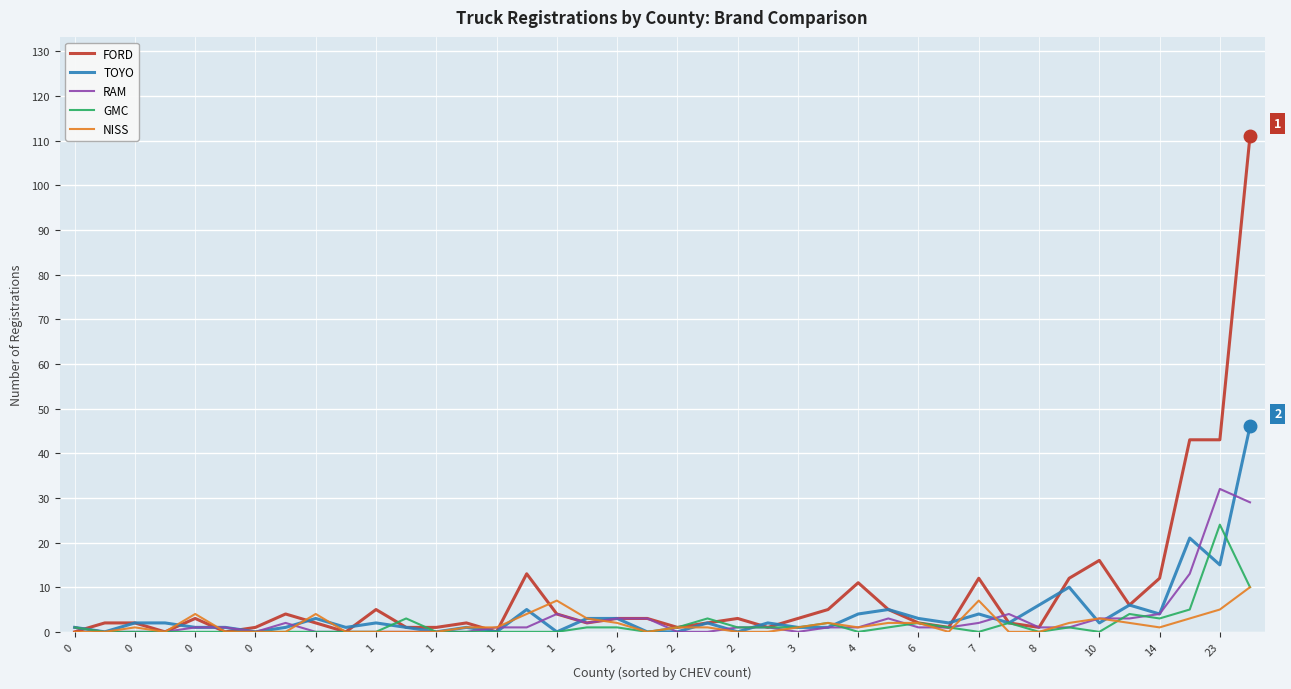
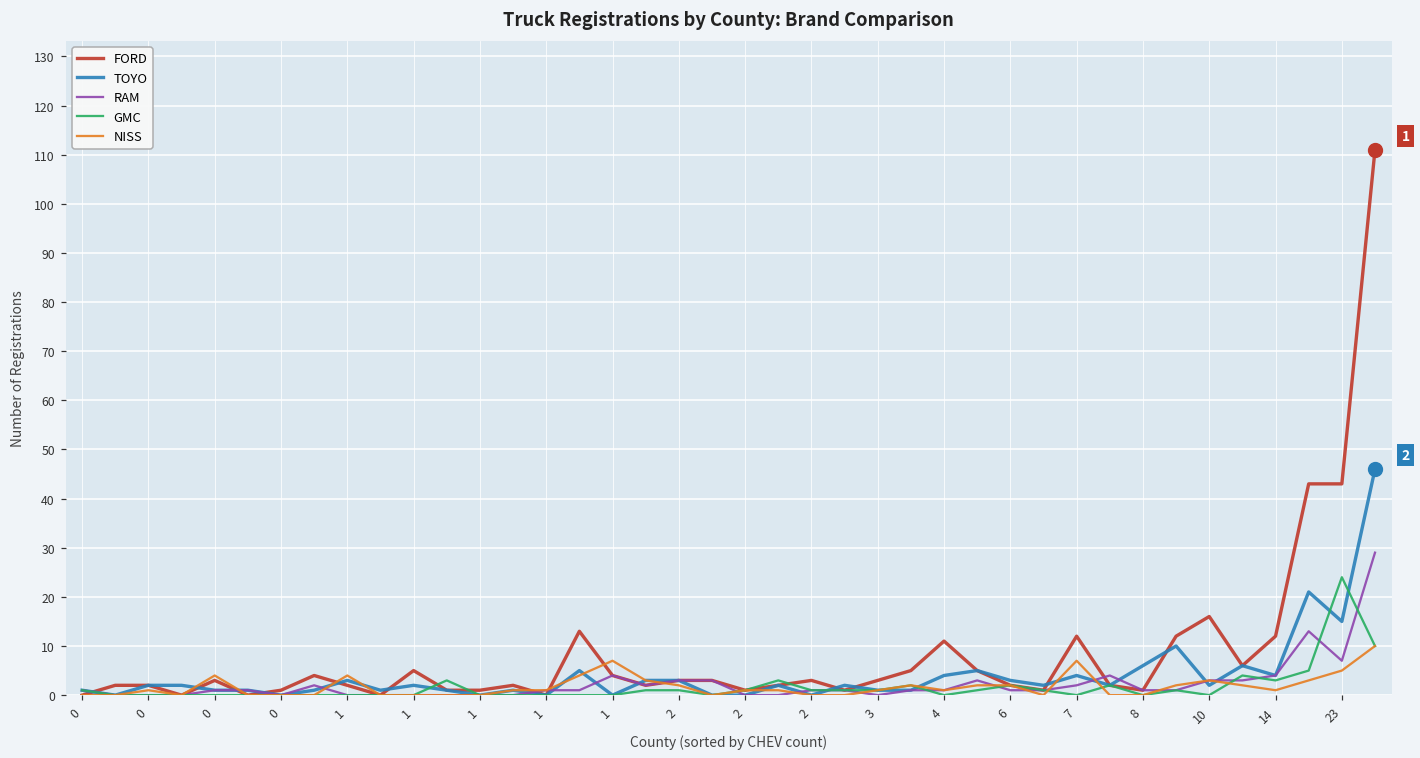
RAM, 23: 32 -> 7
